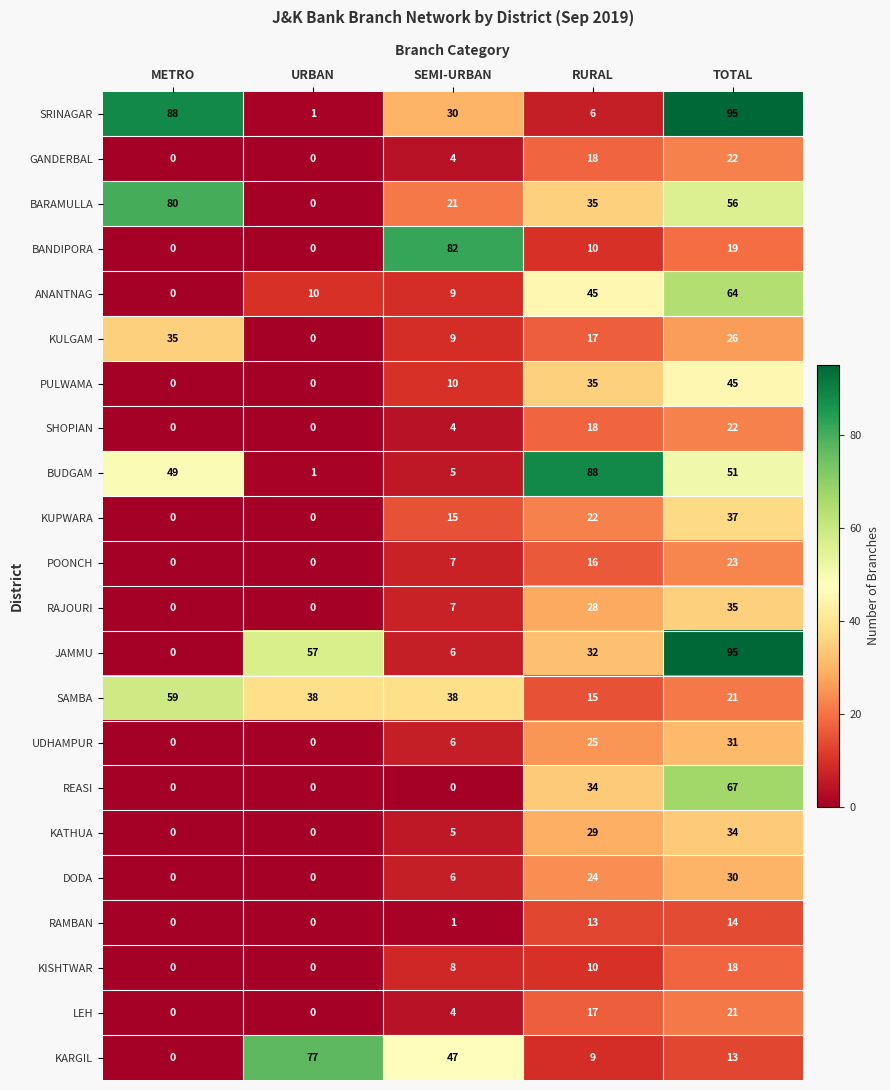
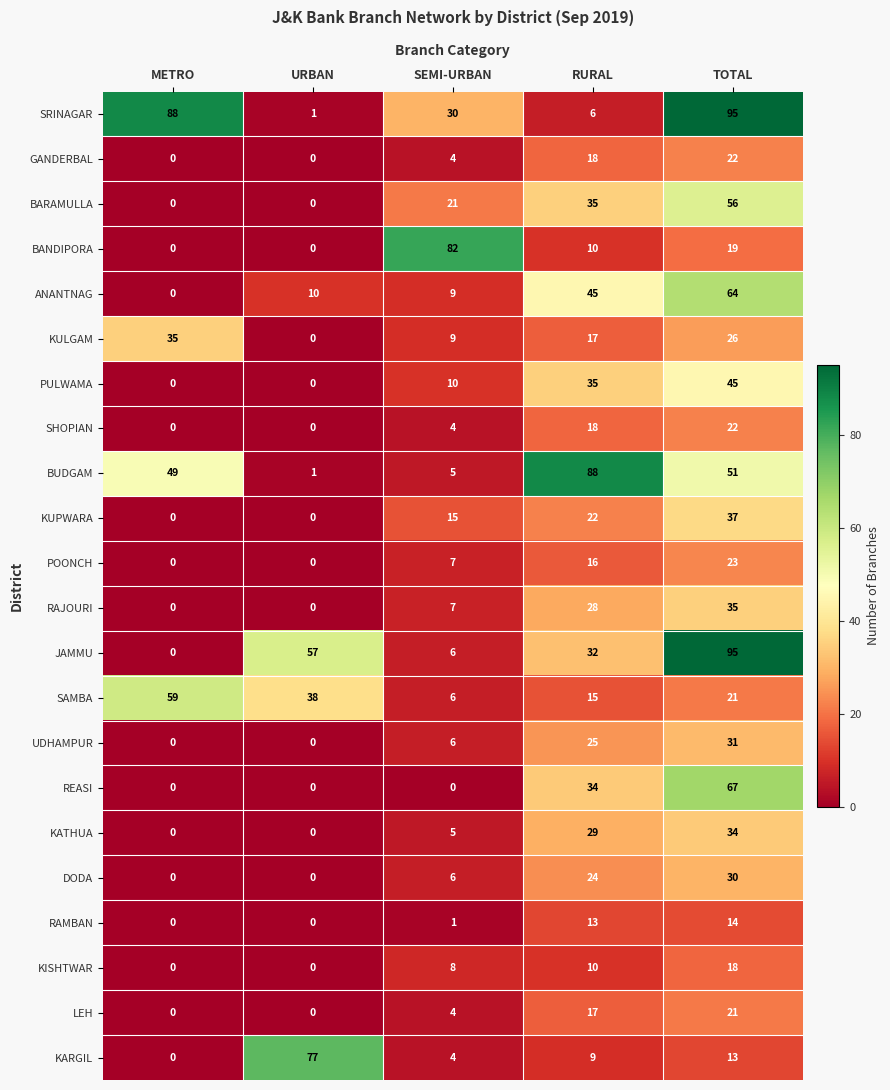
BARAMULLA, METRO: 80 -> 0
SAMBA, SEMI-URBAN: 38 -> 6
KARGIL, SEMI-URBAN: 47 -> 4
